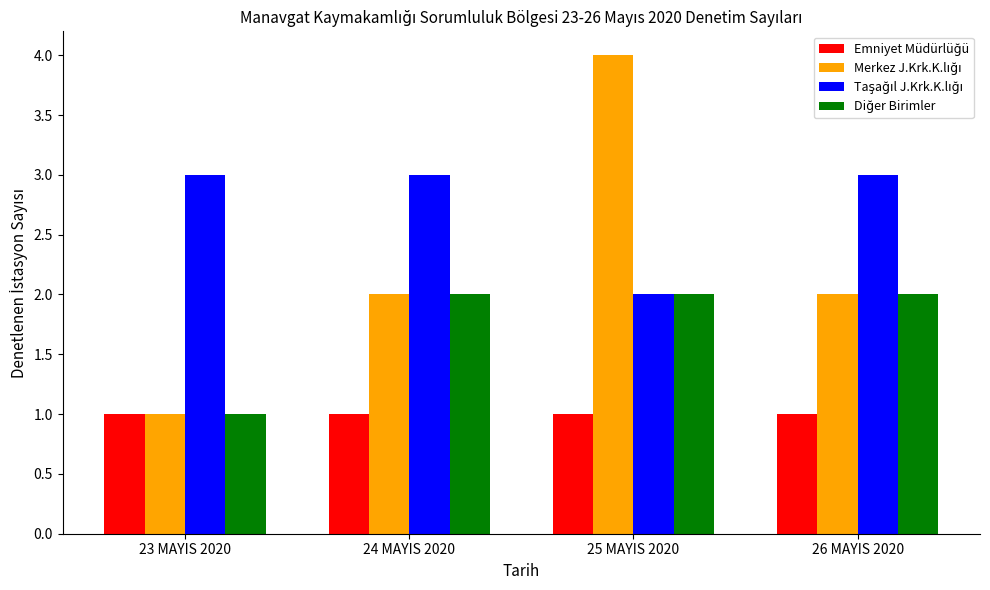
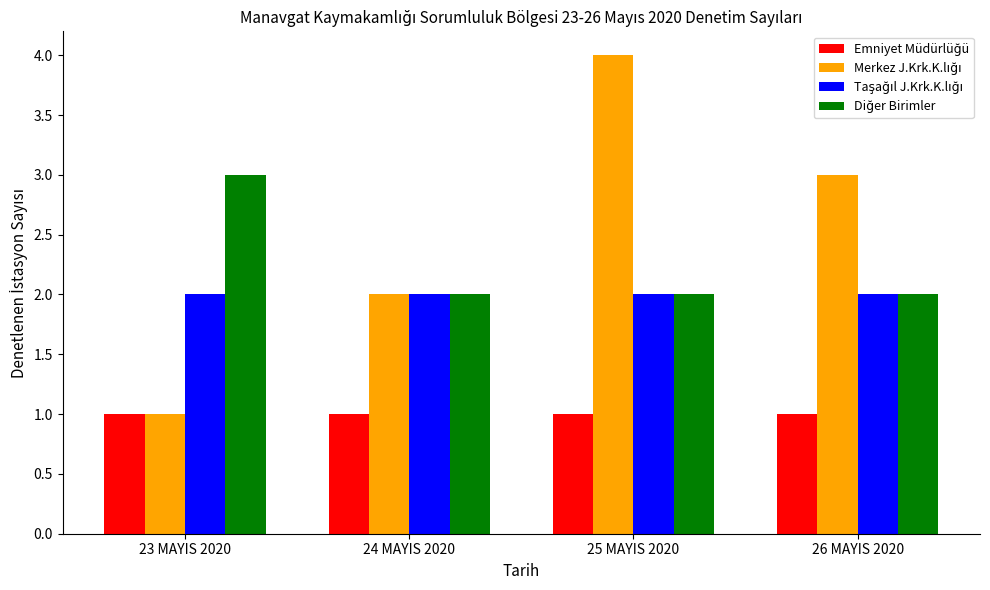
Taşağıl J.Krk.K.lığı, 23 MAYIS 2020: 3 -> 2
Diğer Birimler, 23 MAYIS 2020: 1 -> 3
Taşağıl J.Krk.K.lığı, 24 MAYIS 2020: 3 -> 2
Merkez J.Krk.K.lığı, 26 MAYIS 2020: 2 -> 3
Taşağıl J.Krk.K.lığı, 26 MAYIS 2020: 3 -> 2
